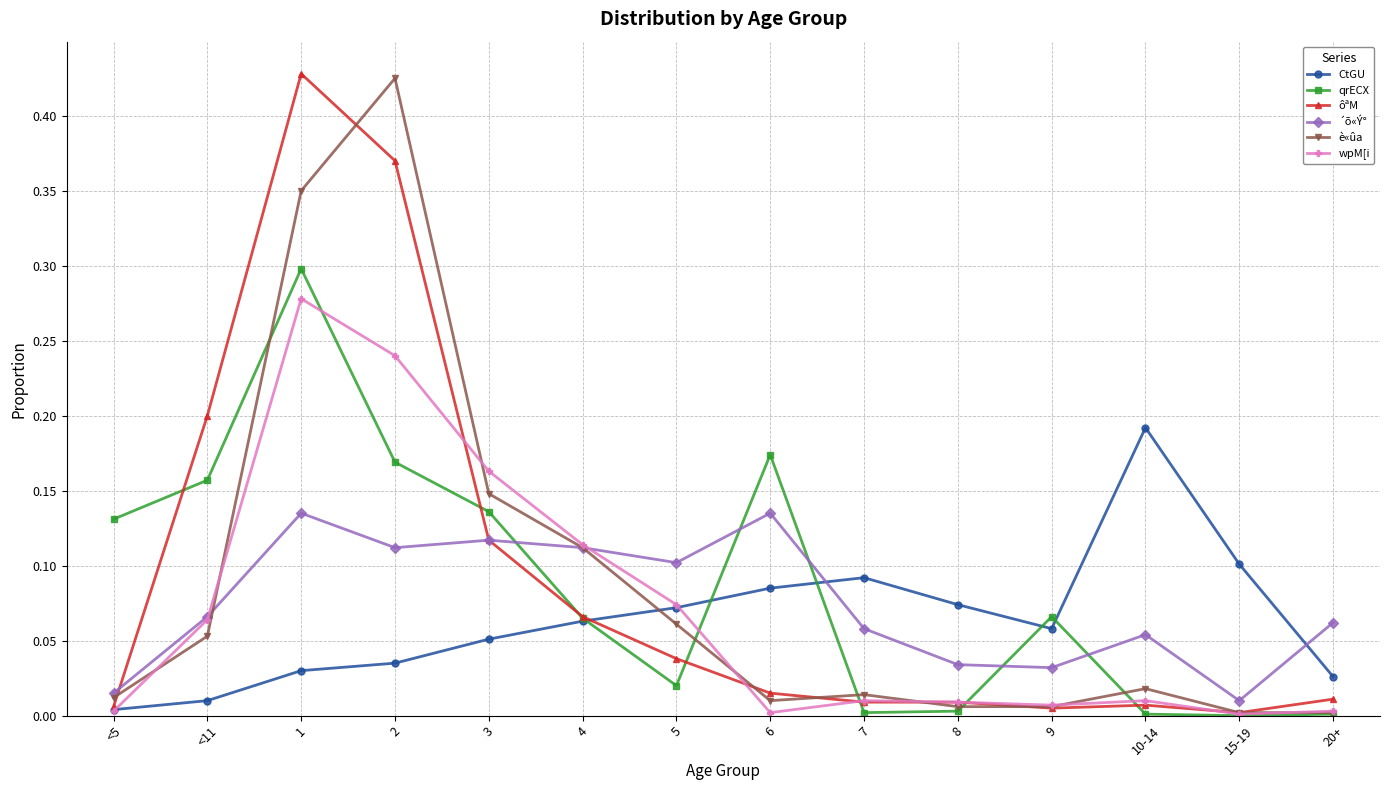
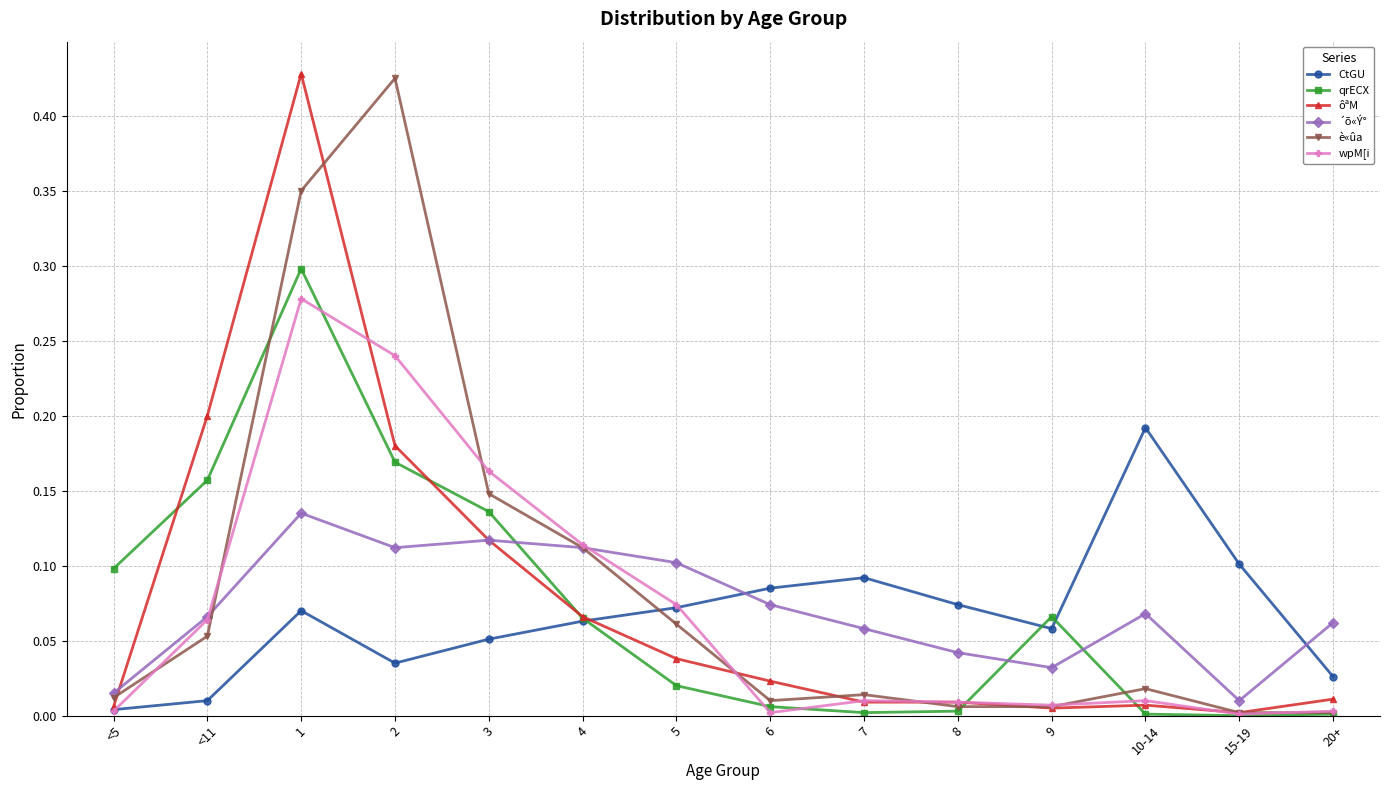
qrECX, <5: 0.131 -> 0.098
CtGU, 1: 0.03 -> 0.07
ôªM, 2: 0.37 -> 0.18
qrECX, 6: 0.174 -> 0.006
ôªM, 6: 0.015 -> 0.023
´õ«Ý°, 6: 0.135 -> 0.074
´õ«Ý°, 8: 0.034 -> 0.042
´õ«Ý°, 10-14: 0.054 -> 0.068
